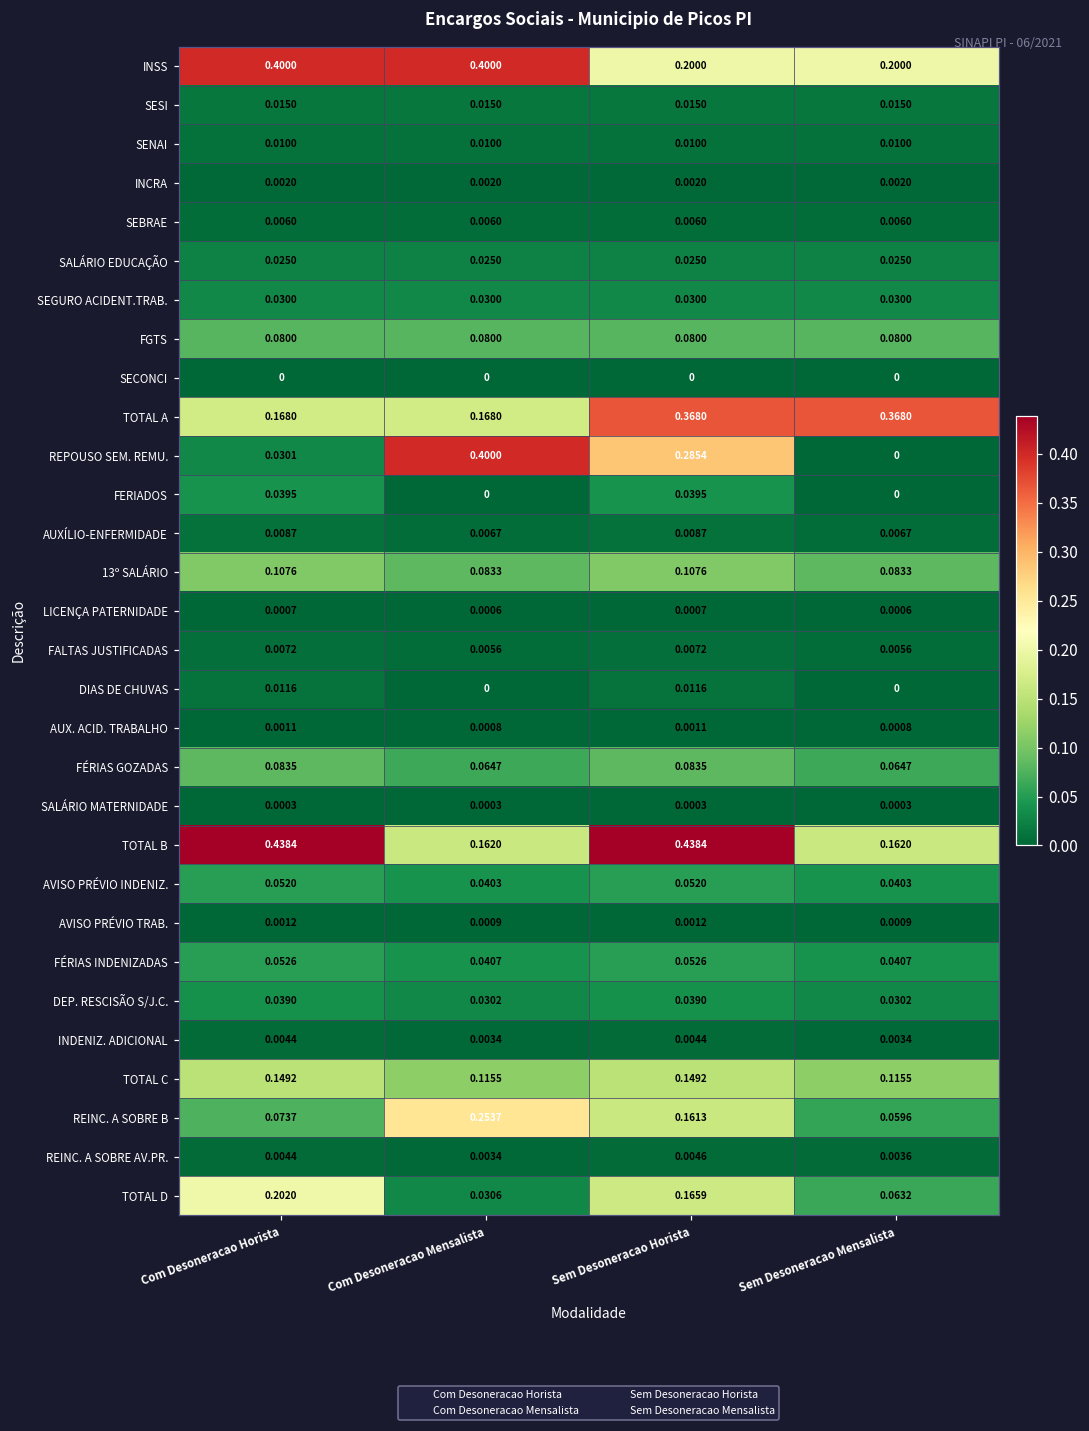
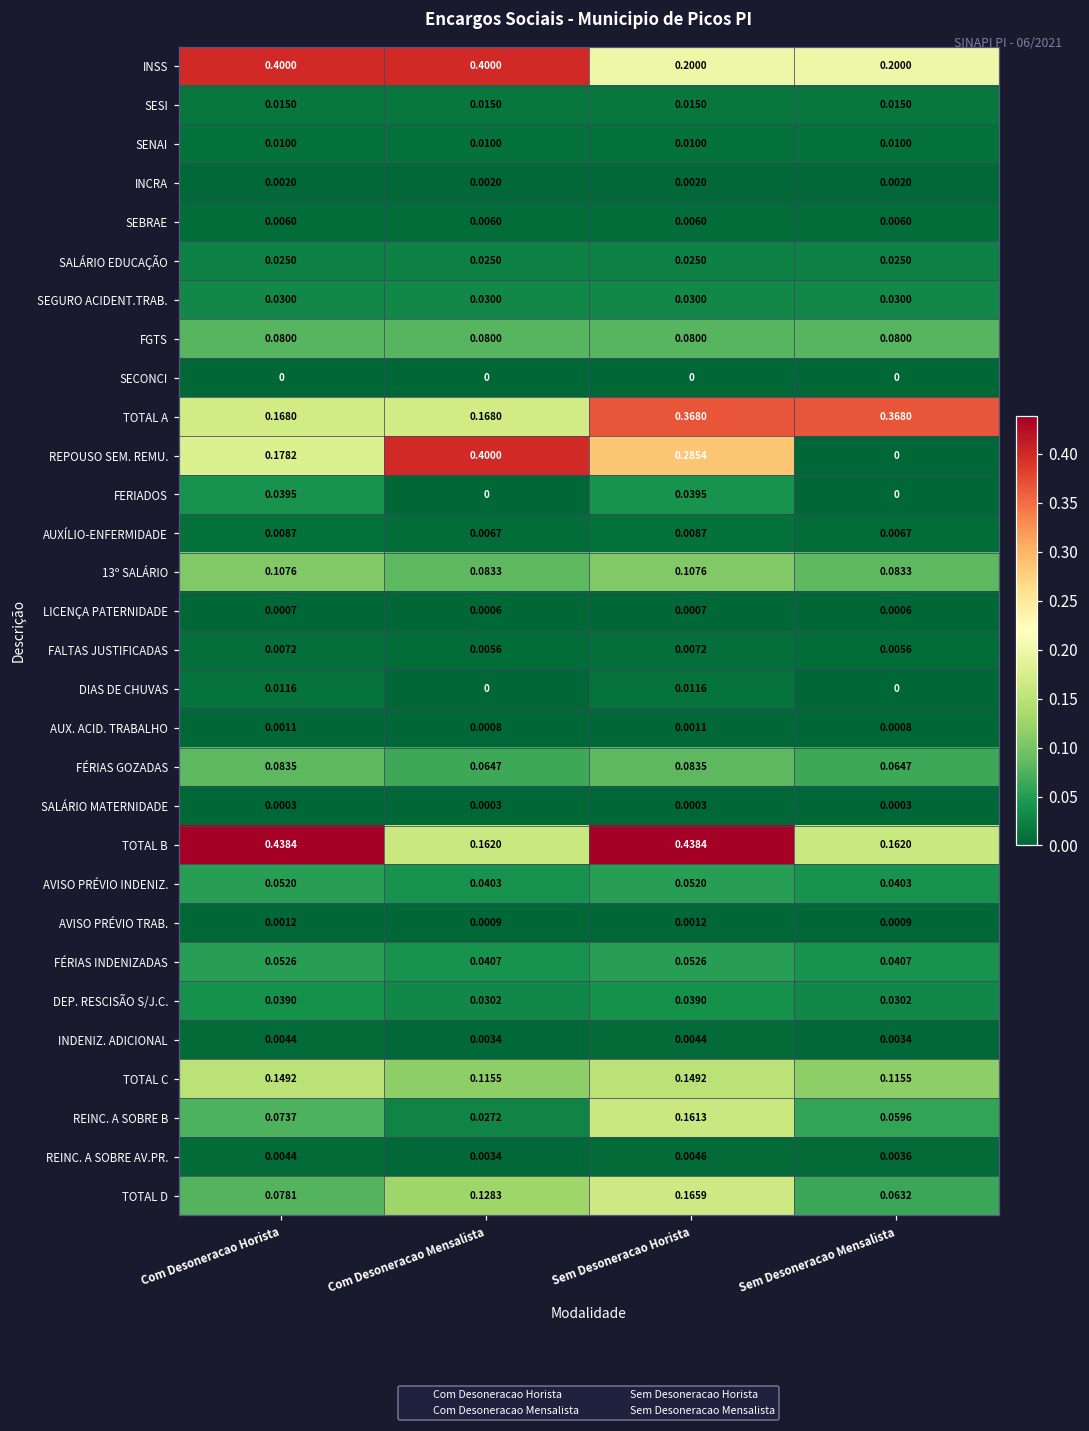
REPOUSO SEM. REMU., Com Desoneracao Horista: 0.0301 -> 0.1782
REINC. A SOBRE B, Com Desoneracao Mensalista: 0.2537 -> 0.0272
TOTAL D, Com Desoneracao Horista: 0.2020 -> 0.0781
TOTAL D, Com Desoneracao Mensalista: 0.0306 -> 0.1283
